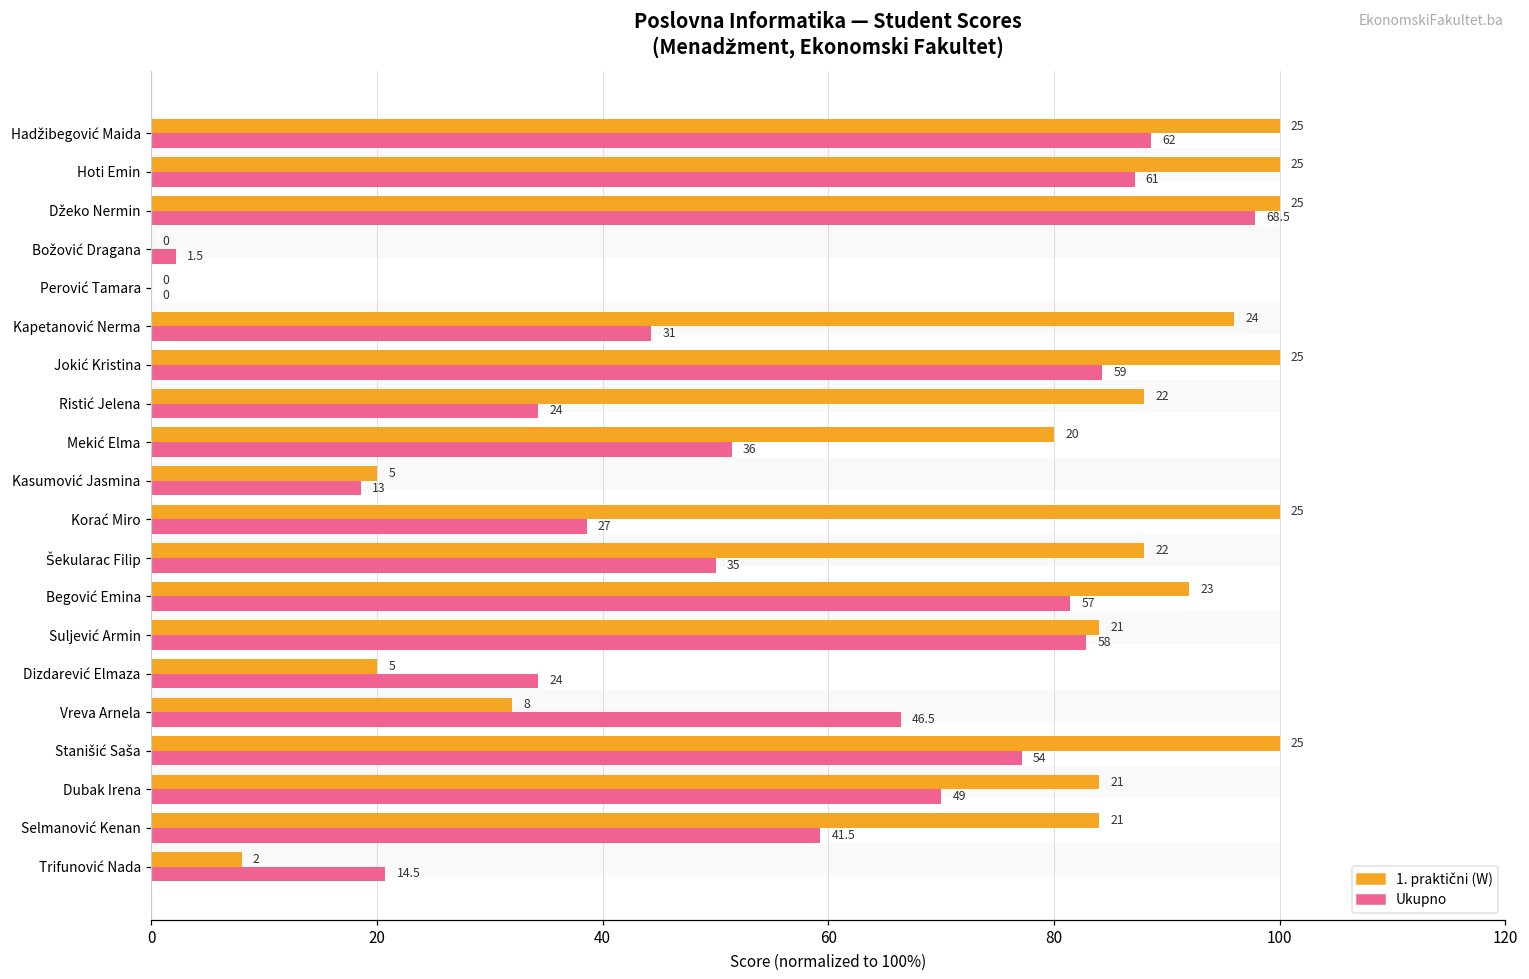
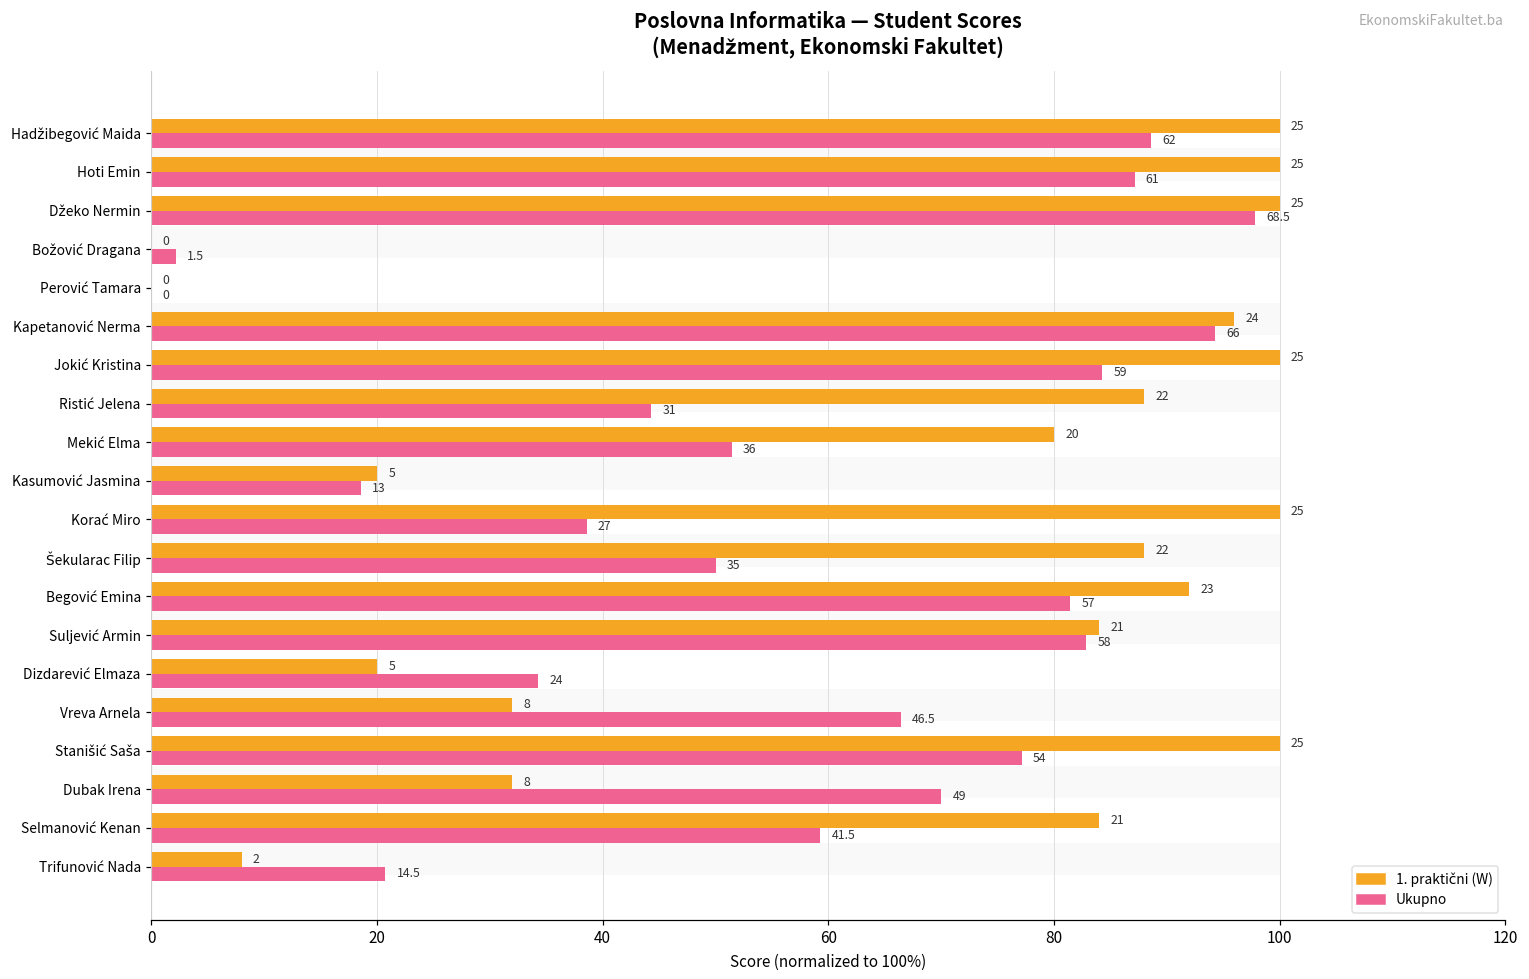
Ukupno, Kapetanović Nerma: 31 -> 66
Ukupno, Ristić Jelena: 24 -> 31
1. praktični (W), Dubak Irena: 21 -> 8
